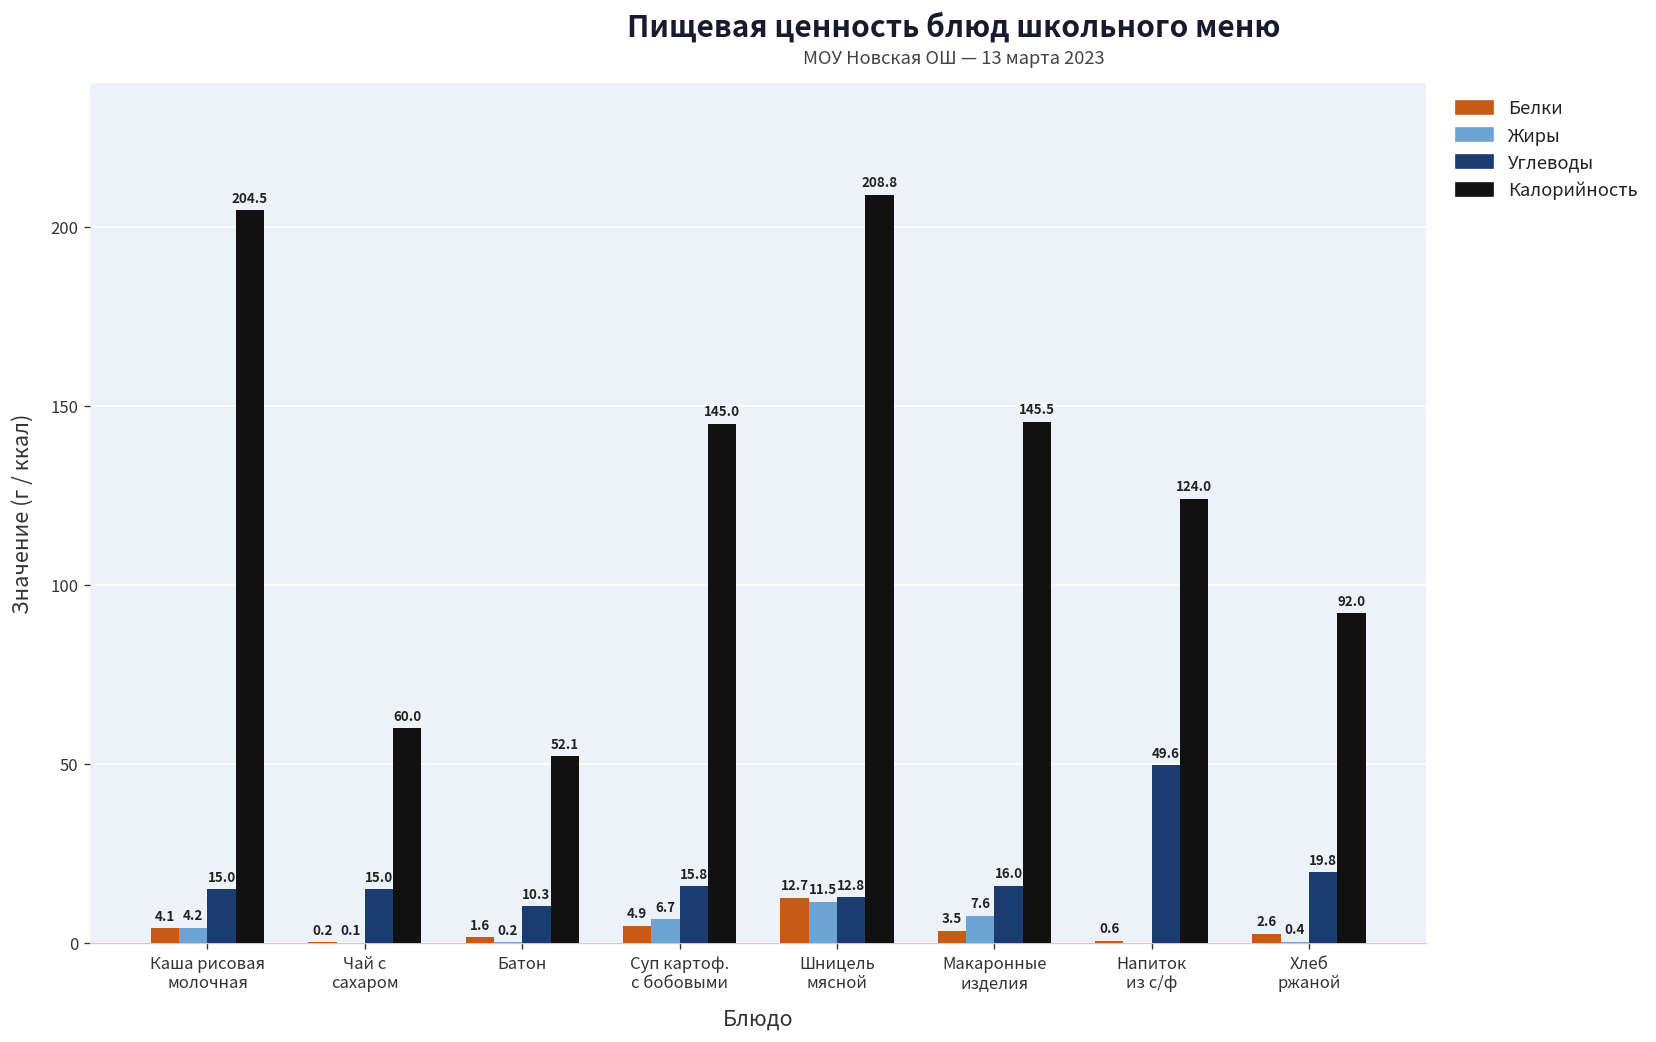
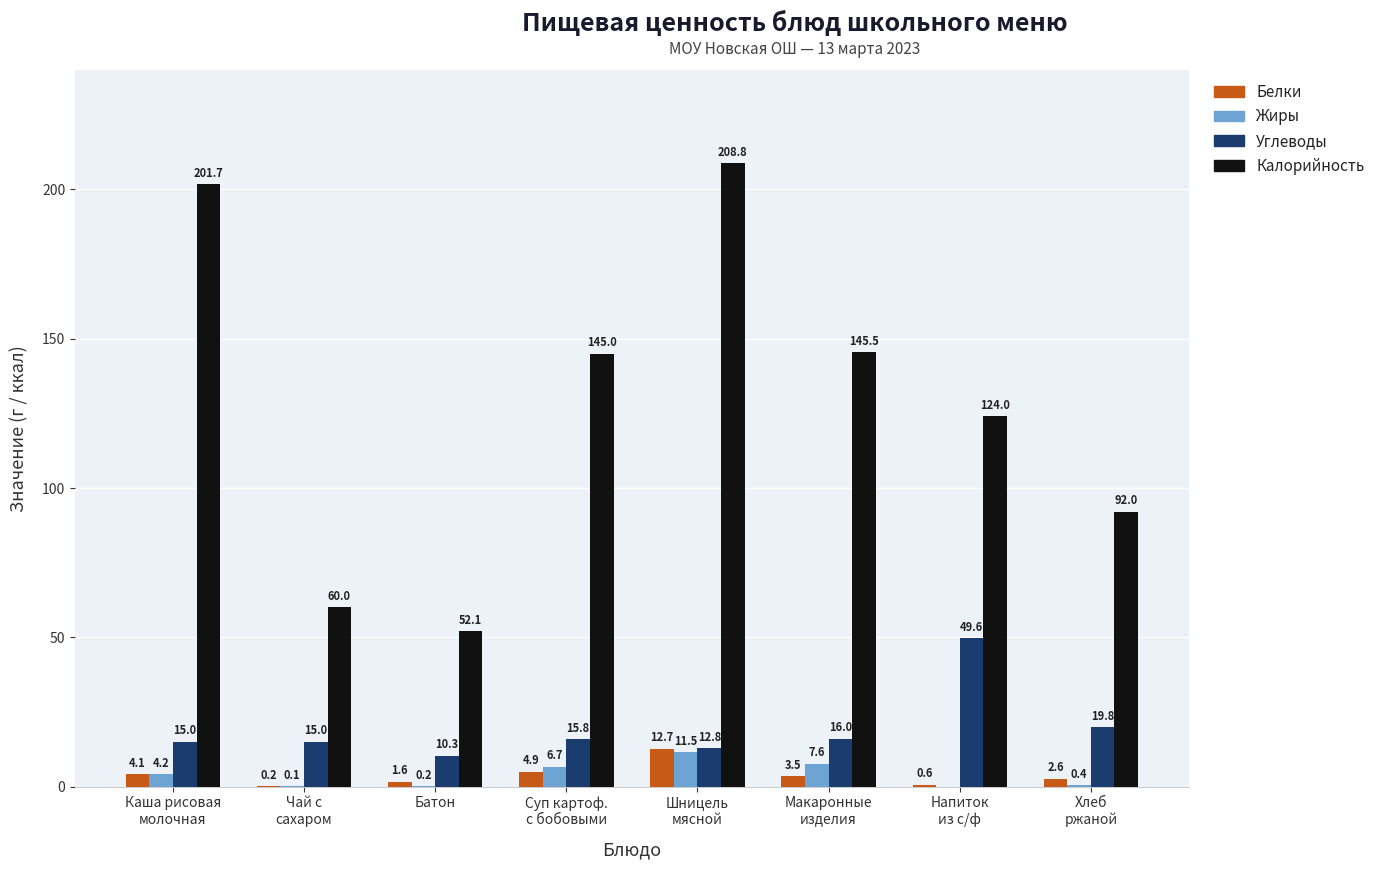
Калорийность, Каша рисовая молочная: 204.5 -> 201.7
